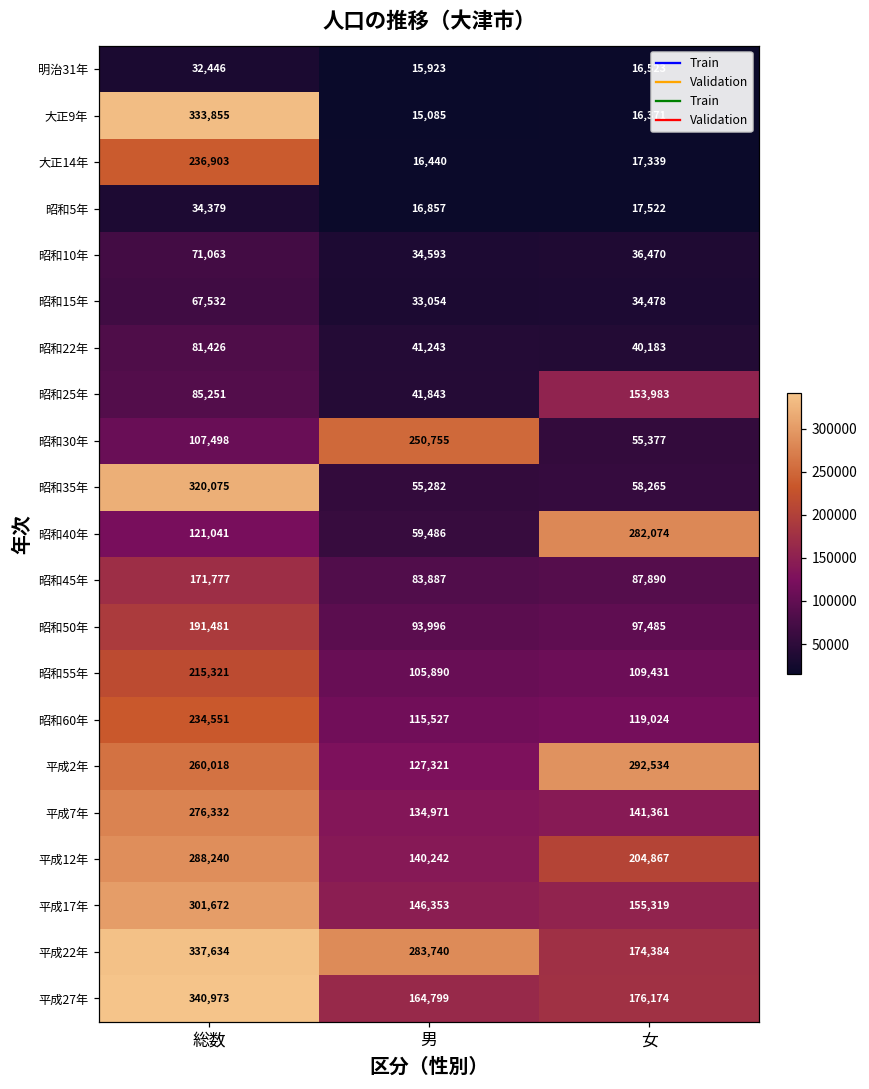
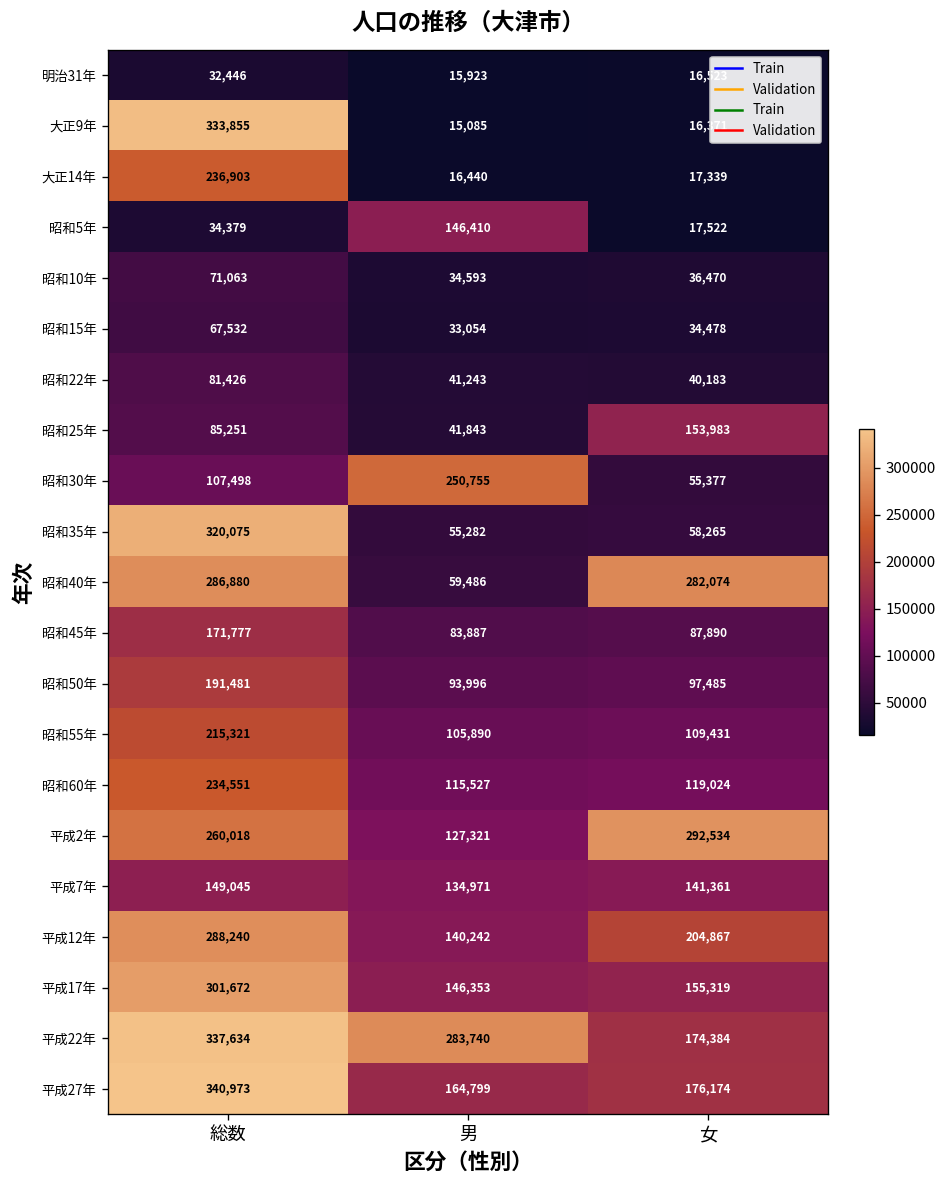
昭和5年, 男: 16,857 -> 146,410
昭和40年, 総数: 121,041 -> 286,880
平成7年, 総数: 276,332 -> 149,045
